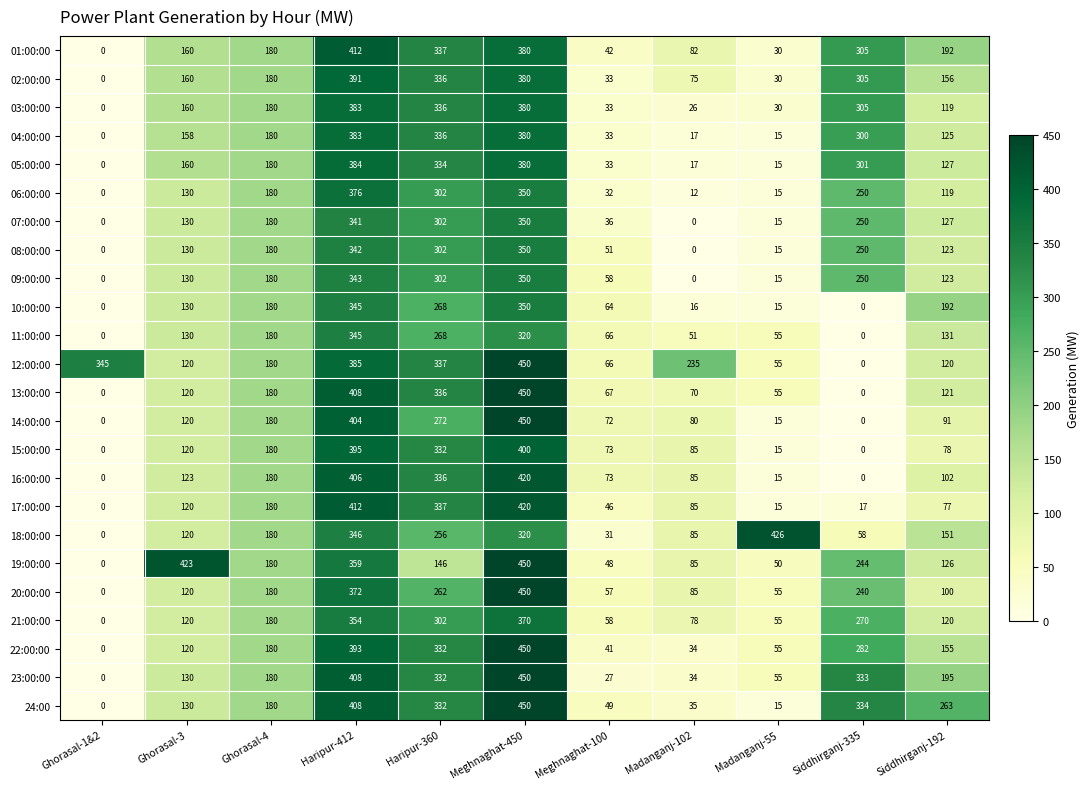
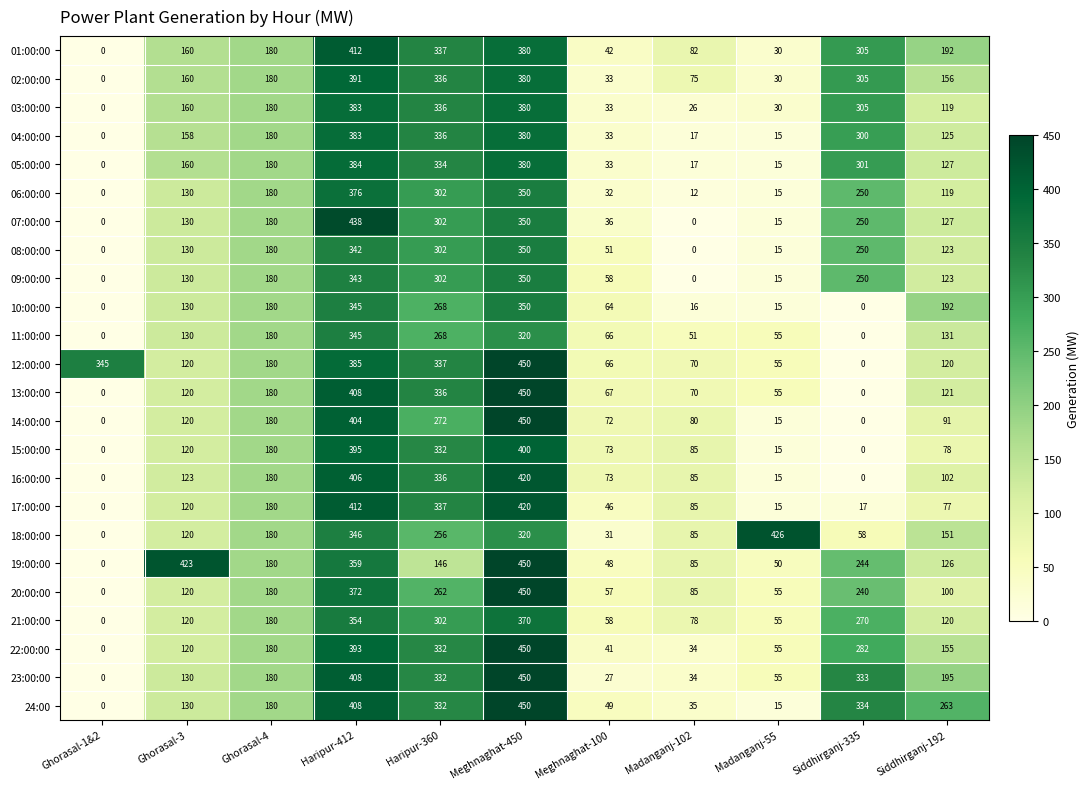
07:00:00, Haripur-412: 341 -> 438
12:00:00, Madanganj-102: 235 -> 70
